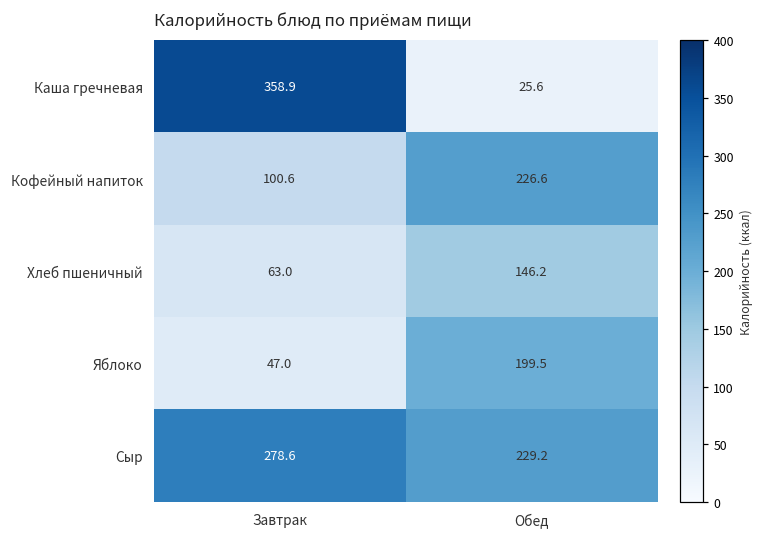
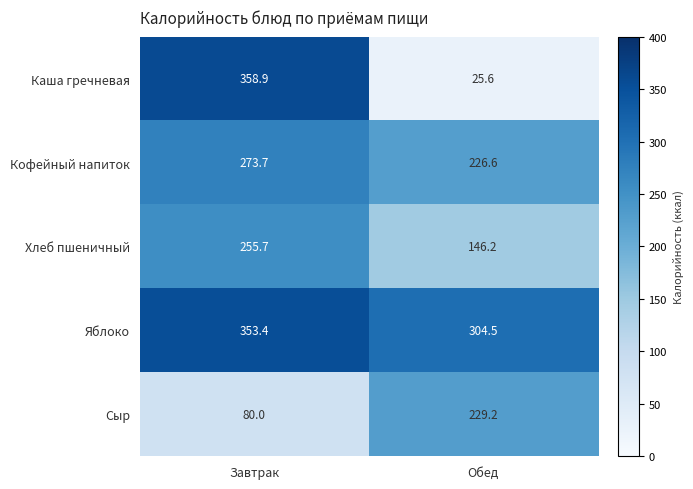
Кофейный напиток, Завтрак: 100.6 -> 273.7
Хлеб пшеничный, Завтрак: 63.0 -> 255.7
Яблоко, Завтрак: 47.0 -> 353.4
Яблоко, Обед: 199.5 -> 304.5
Сыр, Завтрак: 278.6 -> 80.0
